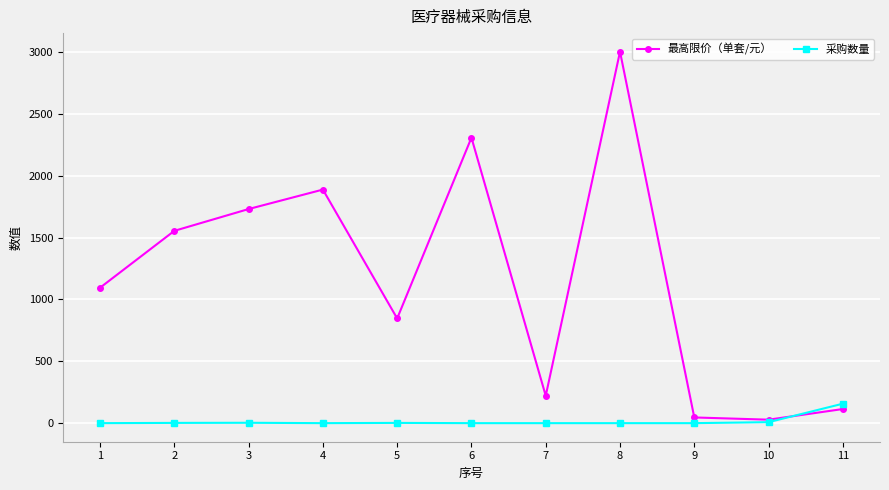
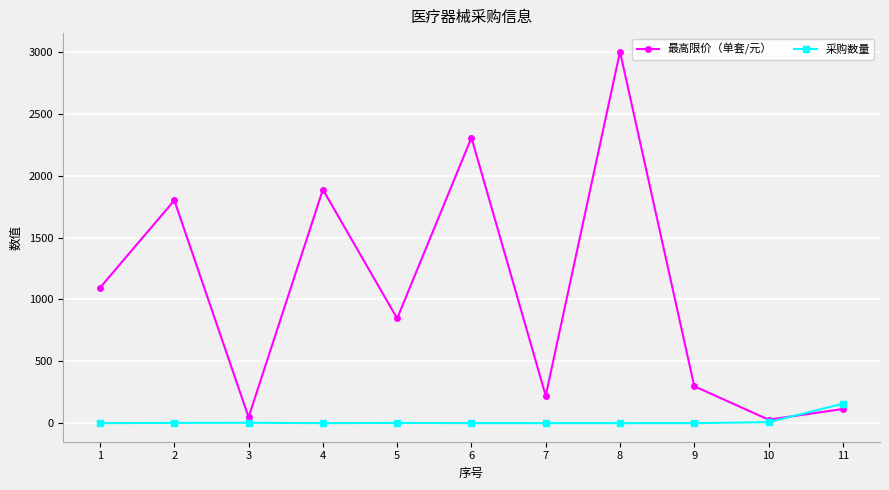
最高限价（单套/元）, 2: 1550 -> 1800
最高限价（单套/元）, 3: 1730 -> 50
最高限价（单套/元）, 9: 50 -> 300
